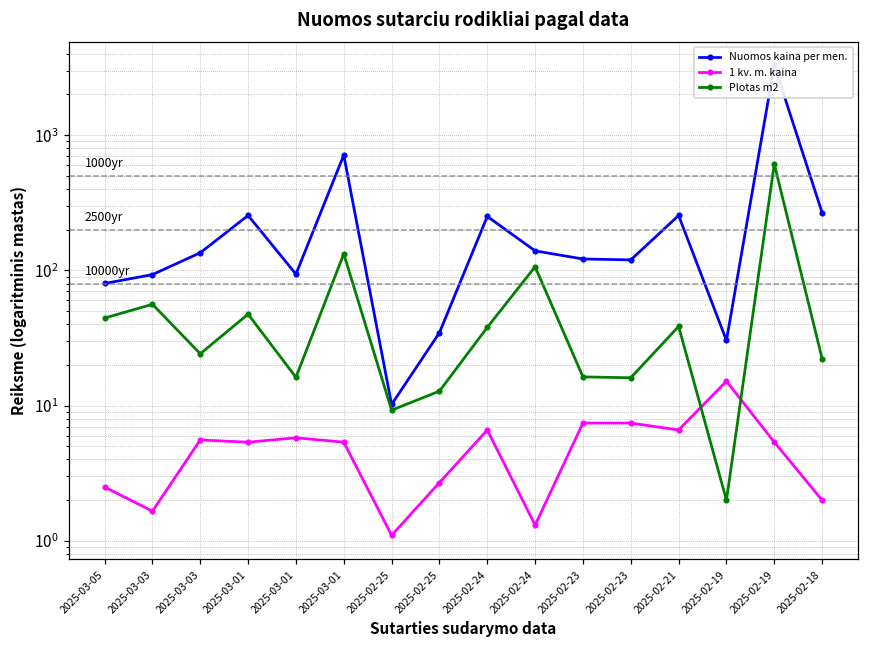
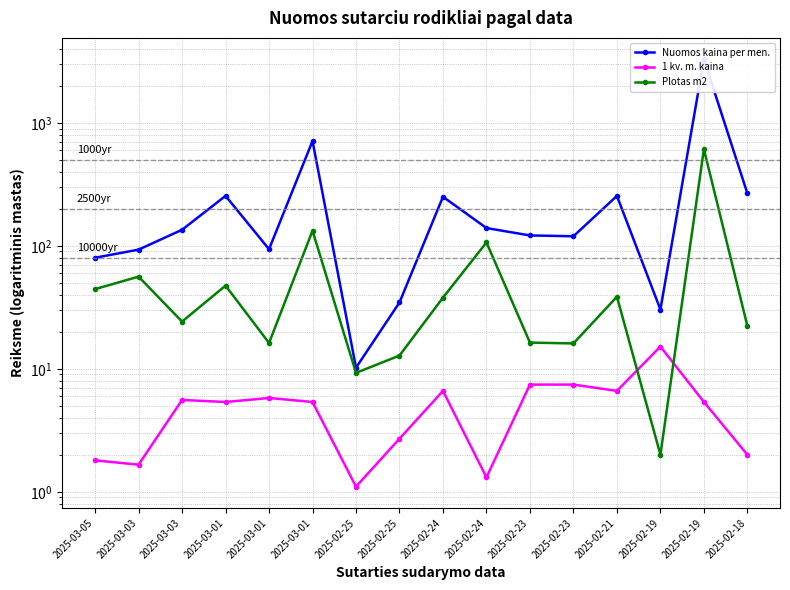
1 kv. m. kaina, 2025-03-05: 2.5 -> 1.8
